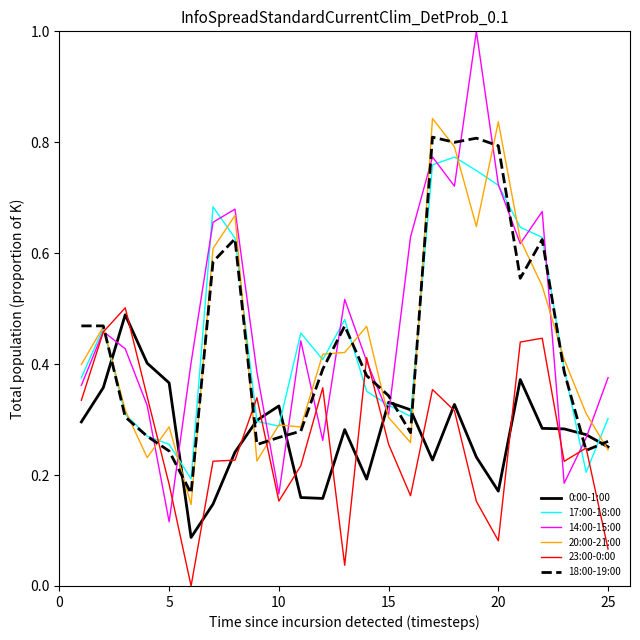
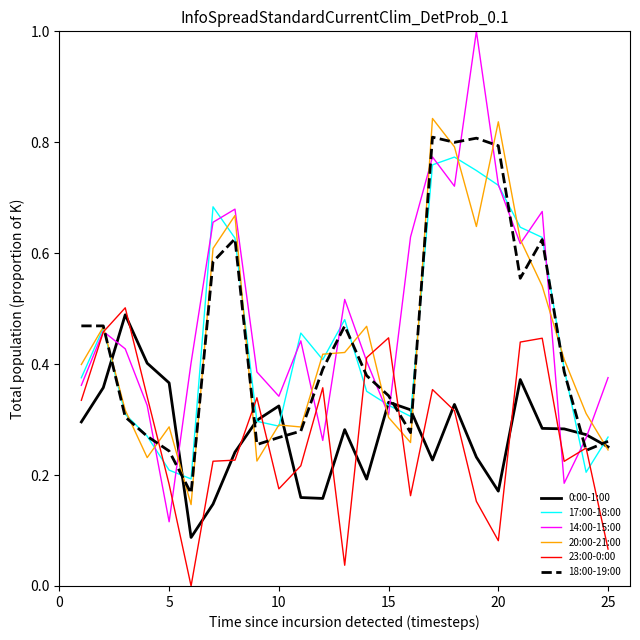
17:00-18:00, 5: 0.26 -> 0.21
14:00-15:00, 10: 0.17 -> 0.34
23:00-0:00, 10: 0.15 -> 0.18
23:00-0:00, 15: 0.26 -> 0.45
17:00-18:00, 25: 0.30 -> 0.27
